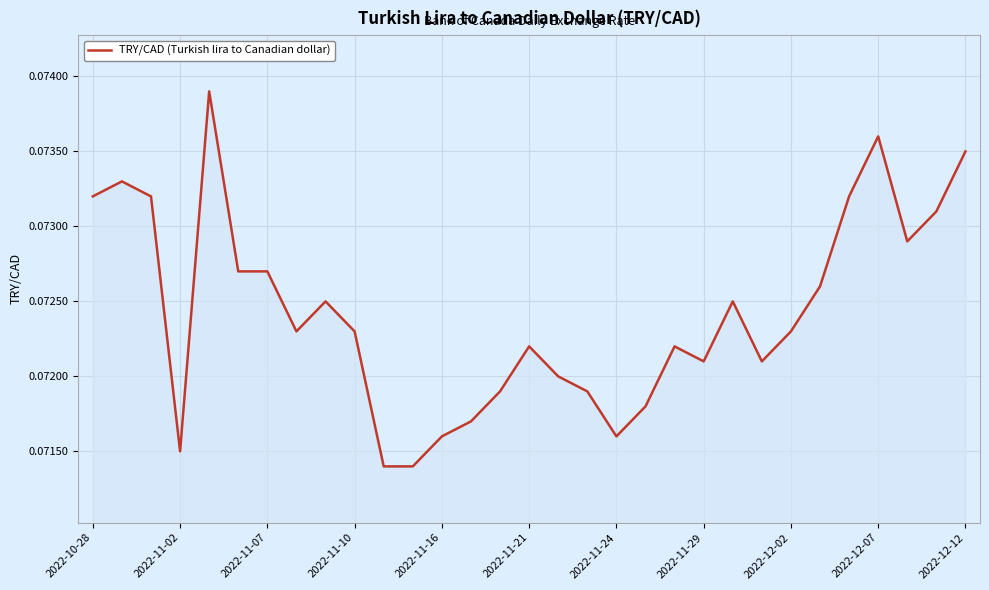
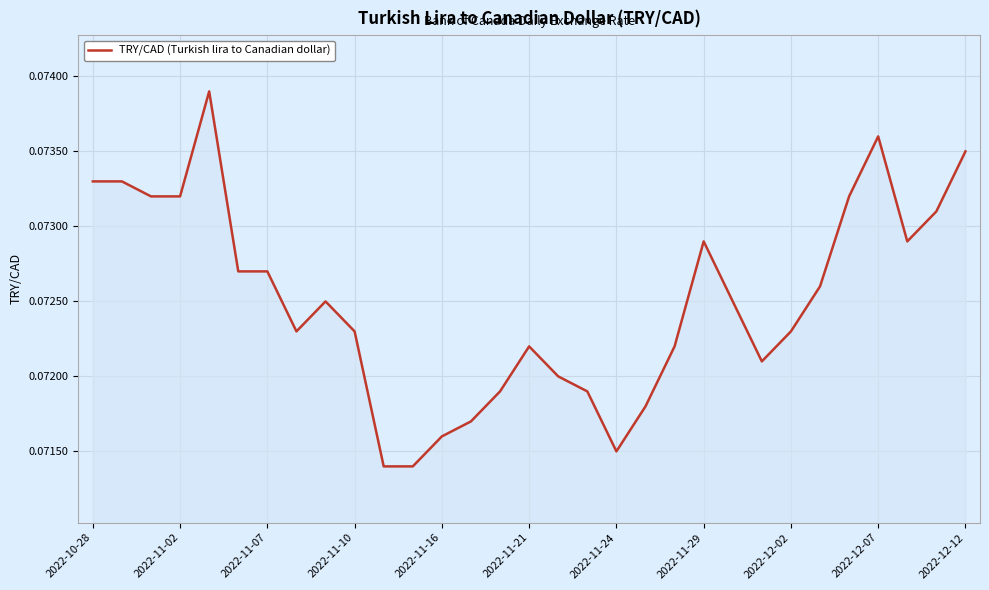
2022-10-28: 0.0732 -> 0.0733
2022-11-02: 0.0715 -> 0.0732
2022-11-24: 0.0716 -> 0.0715
2022-11-29: 0.0721 -> 0.0729
